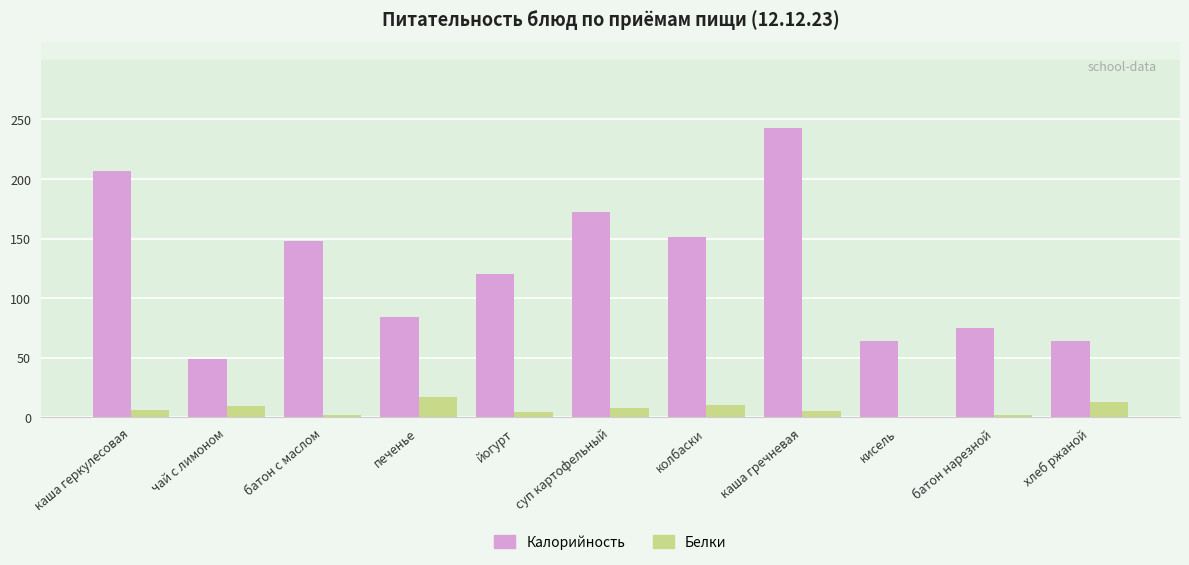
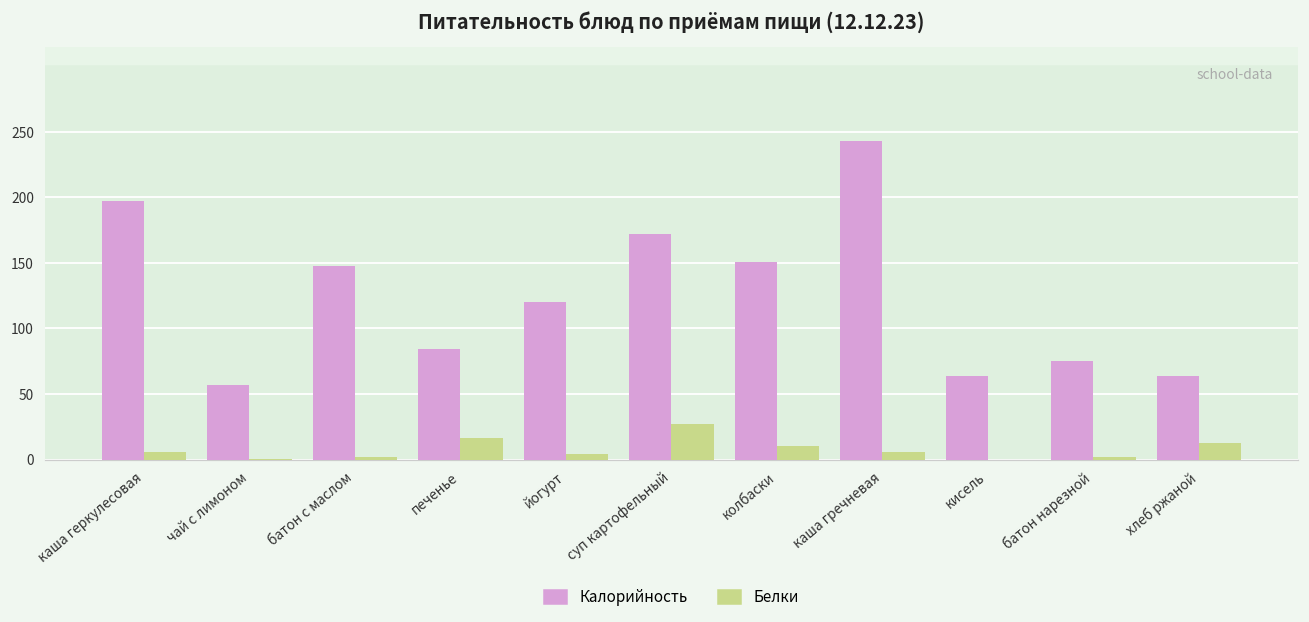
Калорийность, каша геркулесовая: 207 -> 197
Калорийность, чай с лимоном: 49 -> 57
Белки, чай с лимоном: 10 -> 0
Белки, суп картофельный: 8 -> 27
